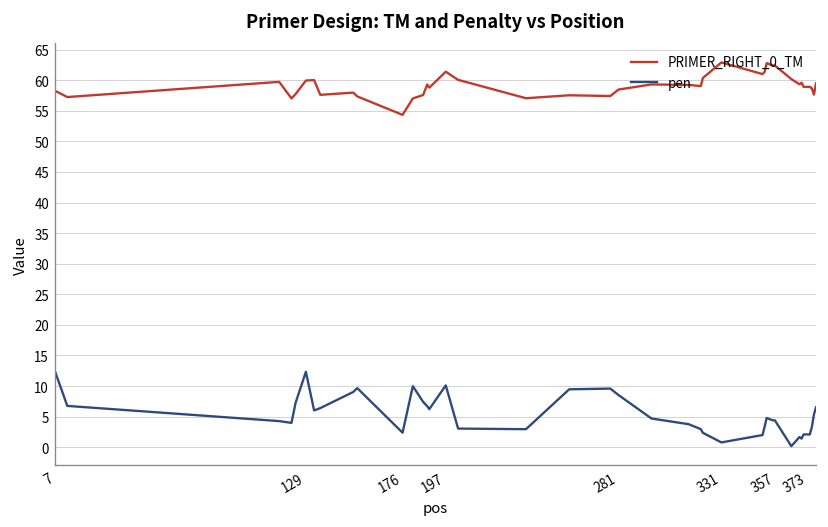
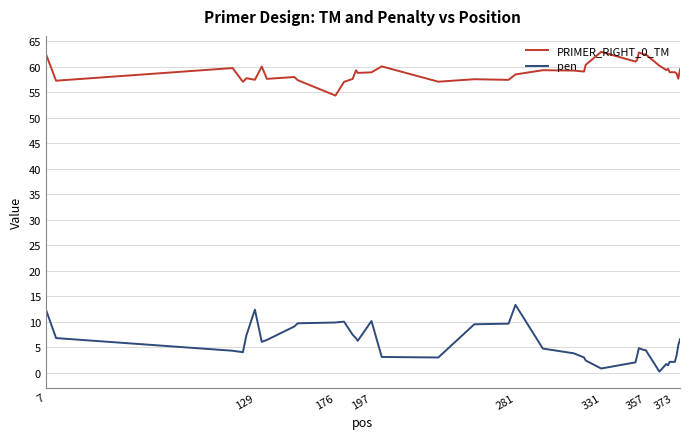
PRIMER_RIGHT_0_TM, 7: 58 -> 63
PRIMER_RIGHT_0_TM, 129: 60 -> 57
pen, 176: 2 -> 10
PRIMER_RIGHT_0_TM, 197: 61 -> 59
pen, 281: 9 -> 13
